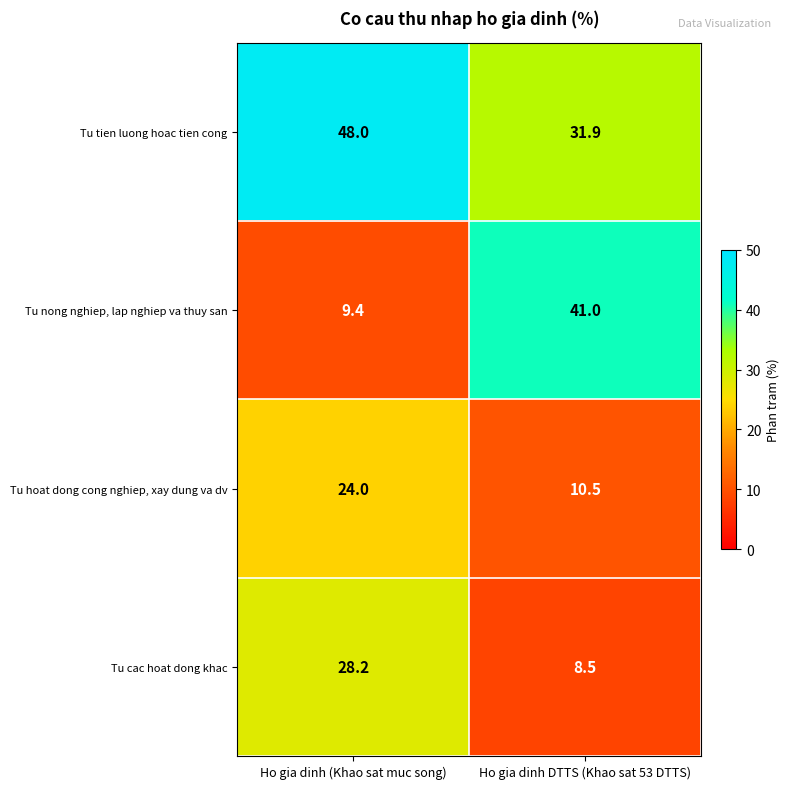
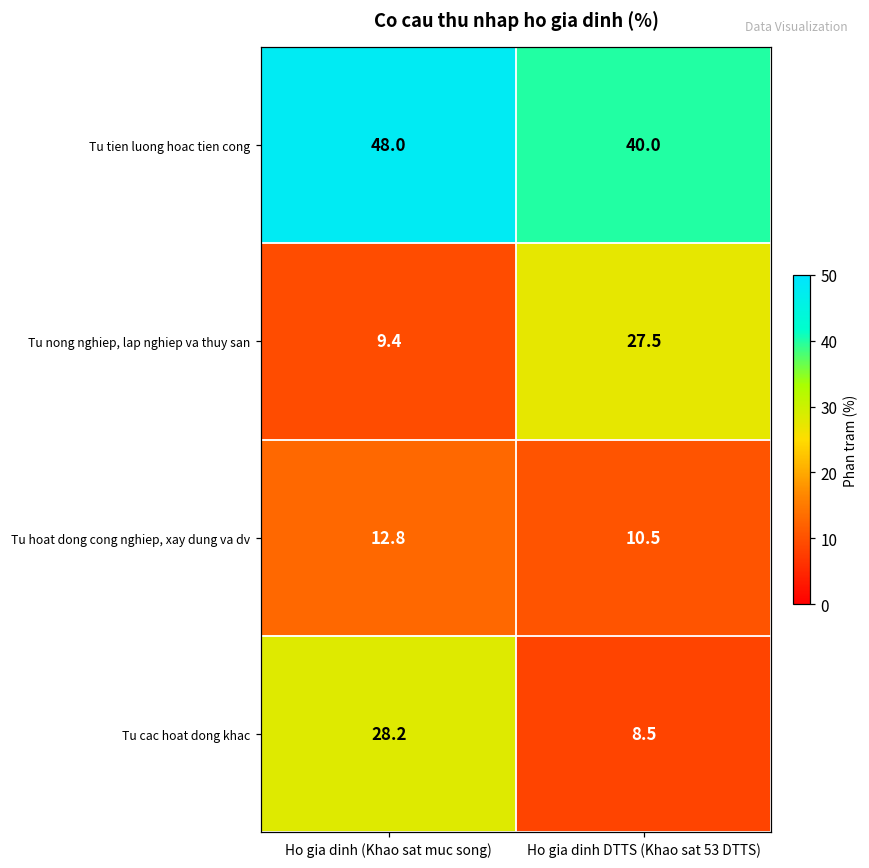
Tu tien luong hoac tien cong, Ho gia dinh DTTS (Khao sat 53 DTTS): 31.9 -> 40.0
Tu nong nghiep, lap nghiep va thuy san, Ho gia dinh DTTS (Khao sat 53 DTTS): 41.0 -> 27.5
Tu hoat dong cong nghiep, xay dung va dv, Ho gia dinh (Khao sat muc song): 24.0 -> 12.8
